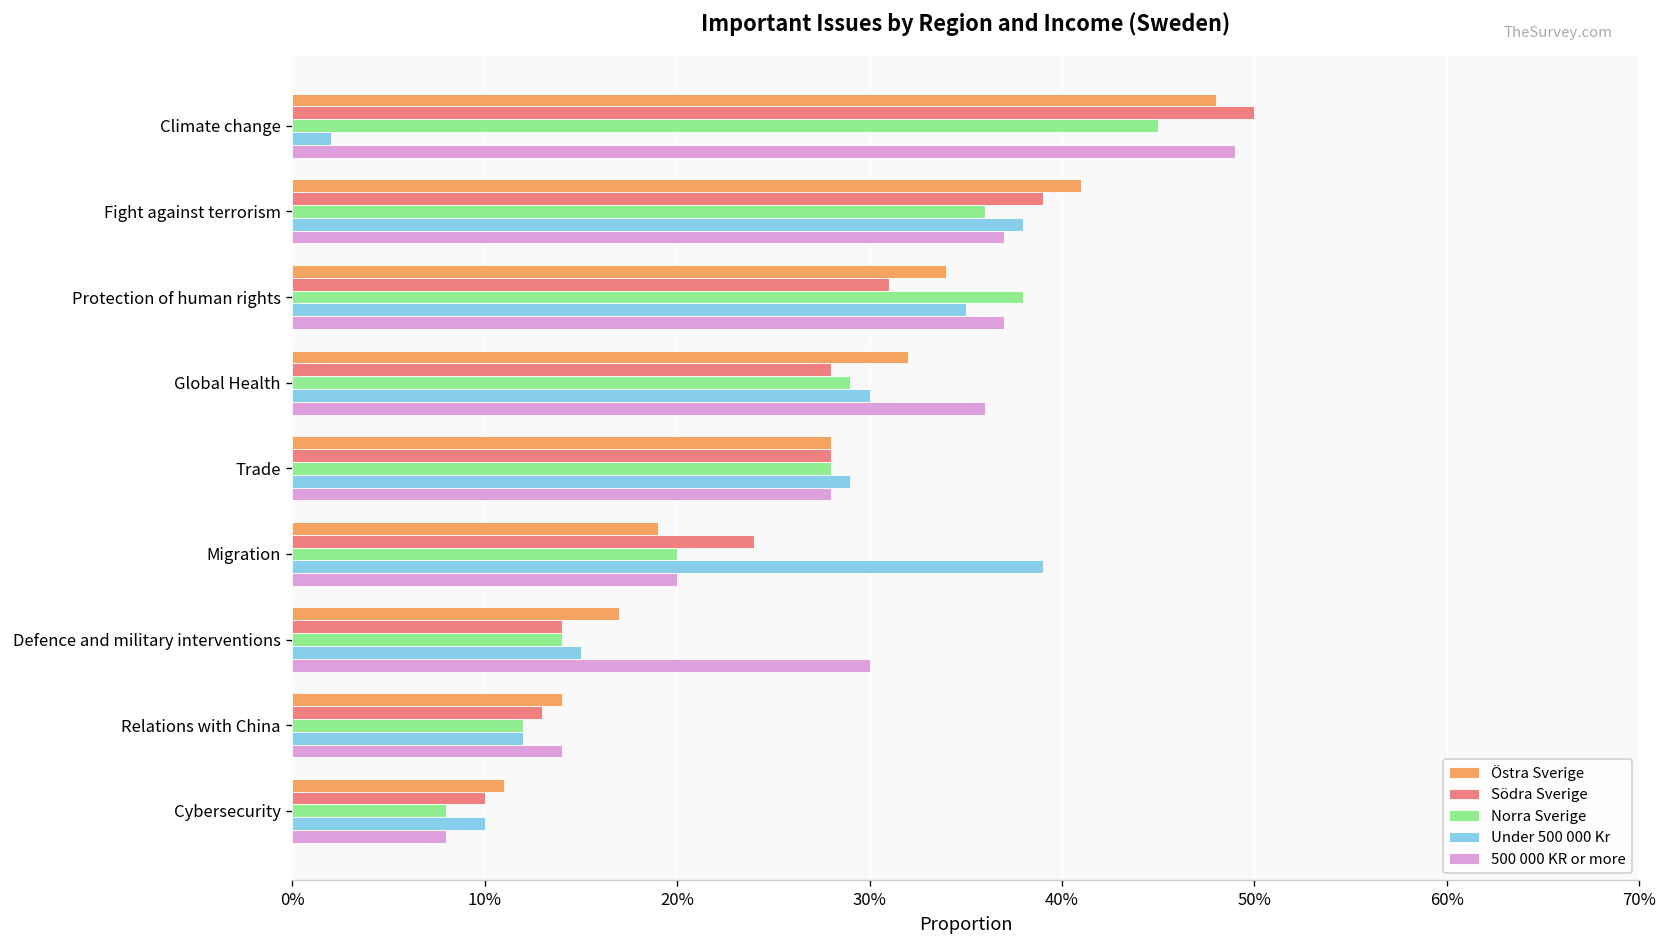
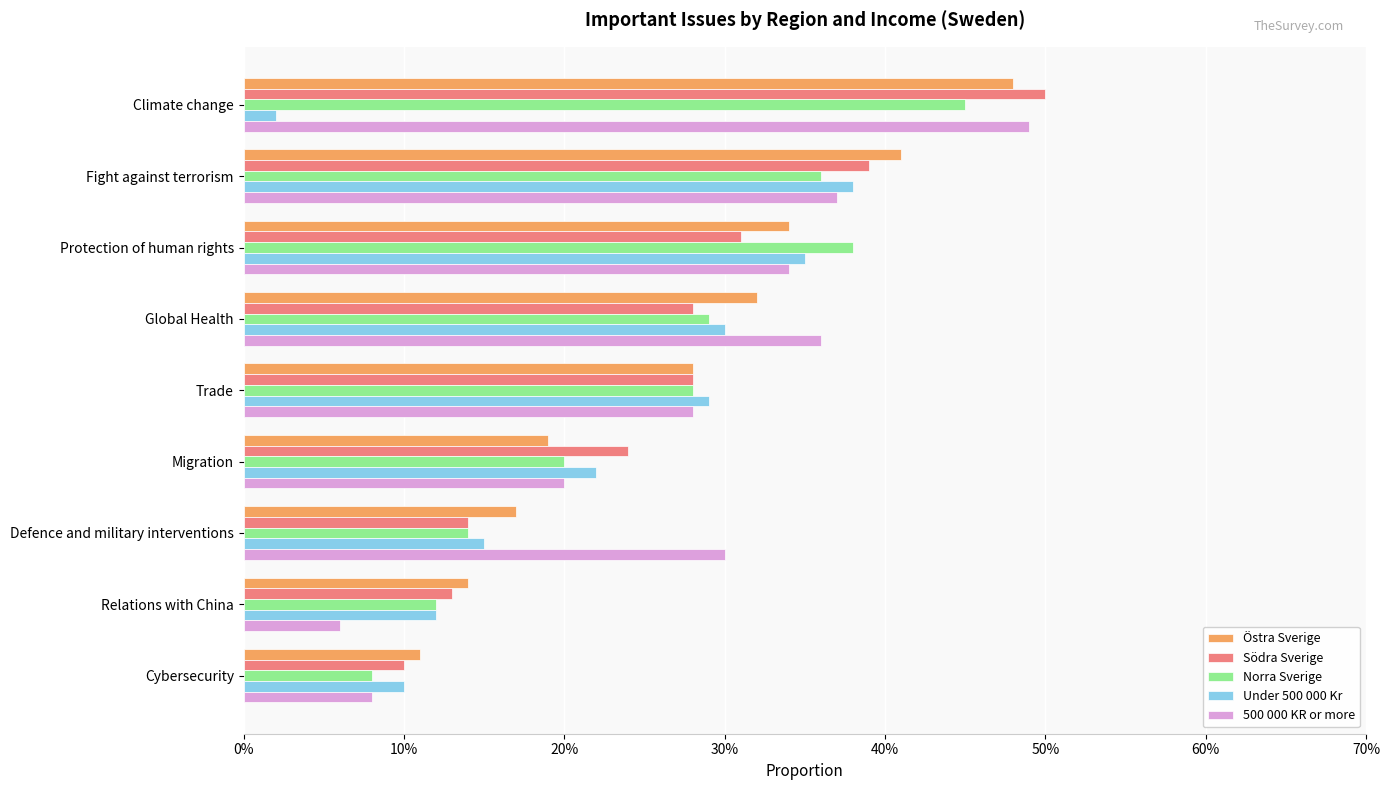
500 000 KR or more, Protection of human rights: 37.0% -> 34.0%
Under 500 000 Kr, Migration: 39.0% -> 22.0%
500 000 KR or more, Relations with China: 14.0% -> 6.0%
